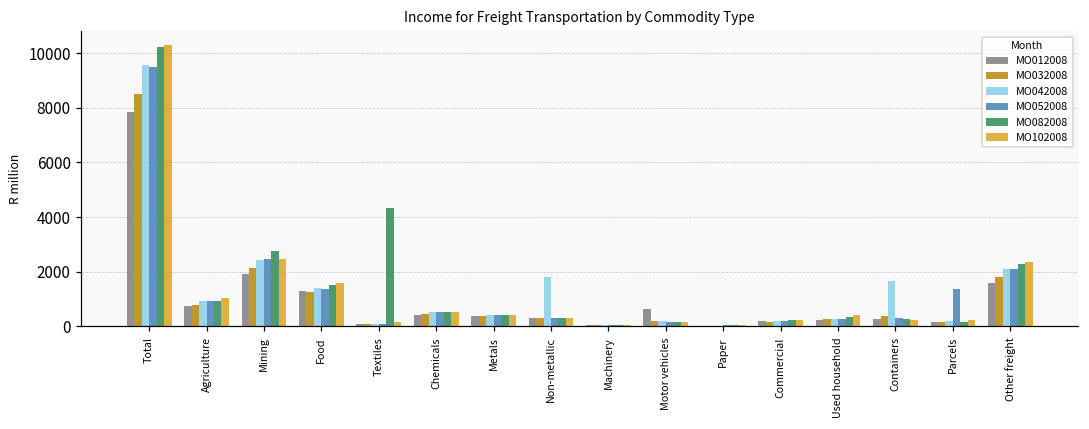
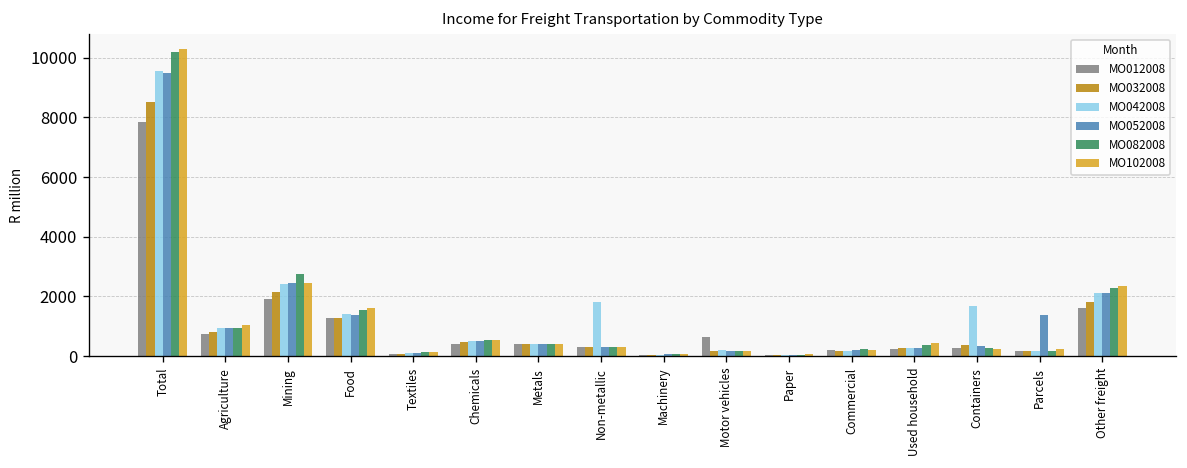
MO082008, Textiles: 4300 -> 100
